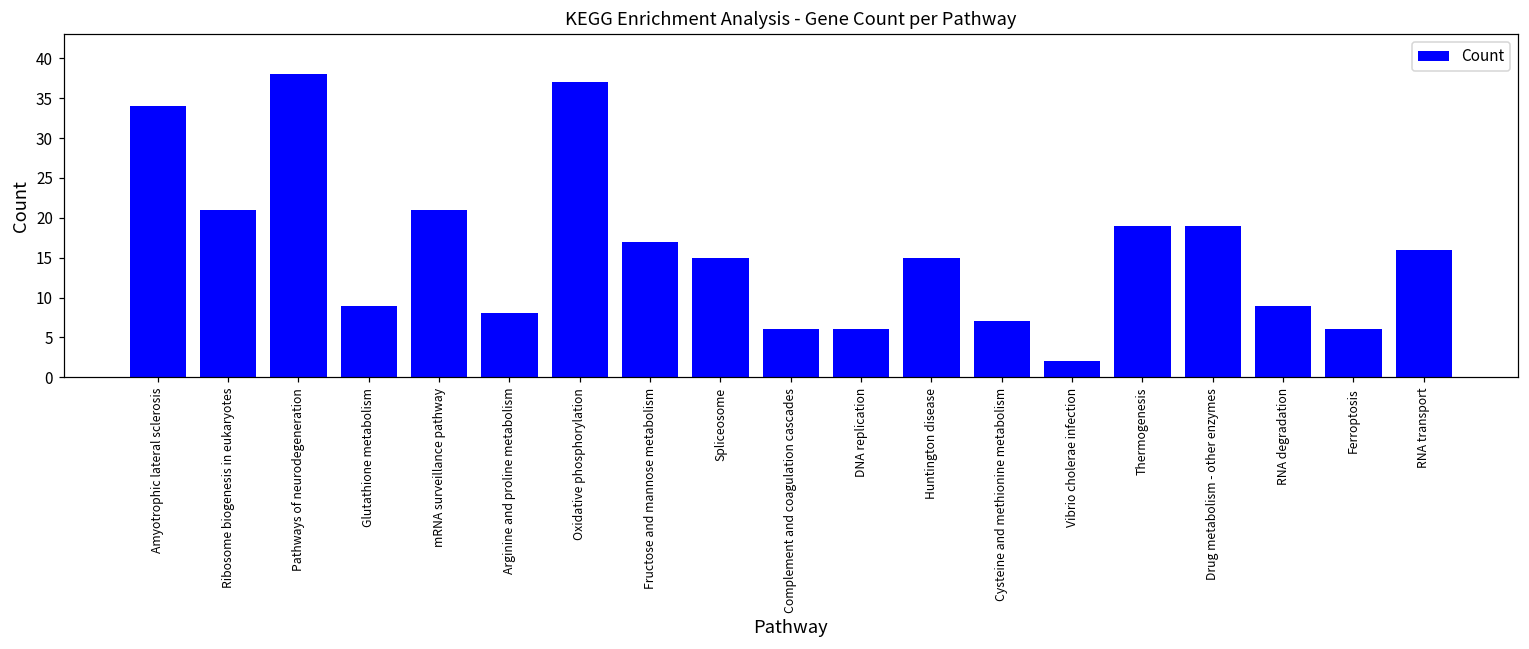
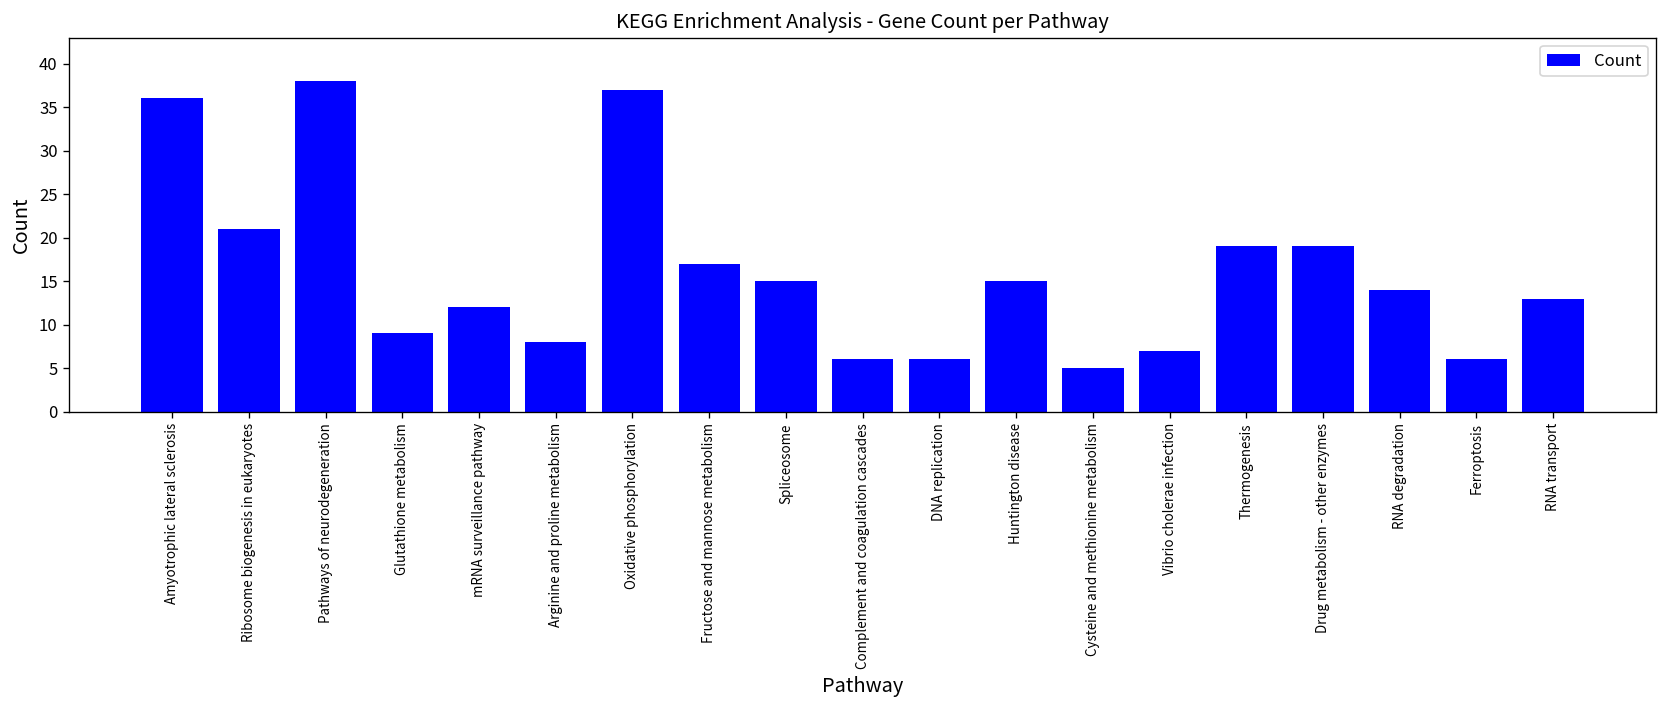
Amyotrophic lateral sclerosis: 34 -> 36
mRNA surveillance pathway: 21 -> 12
Cysteine and methionine metabolism: 7 -> 5
Vibrio cholerae infection: 2 -> 7
RNA degradation: 9 -> 14
RNA transport: 16 -> 13
